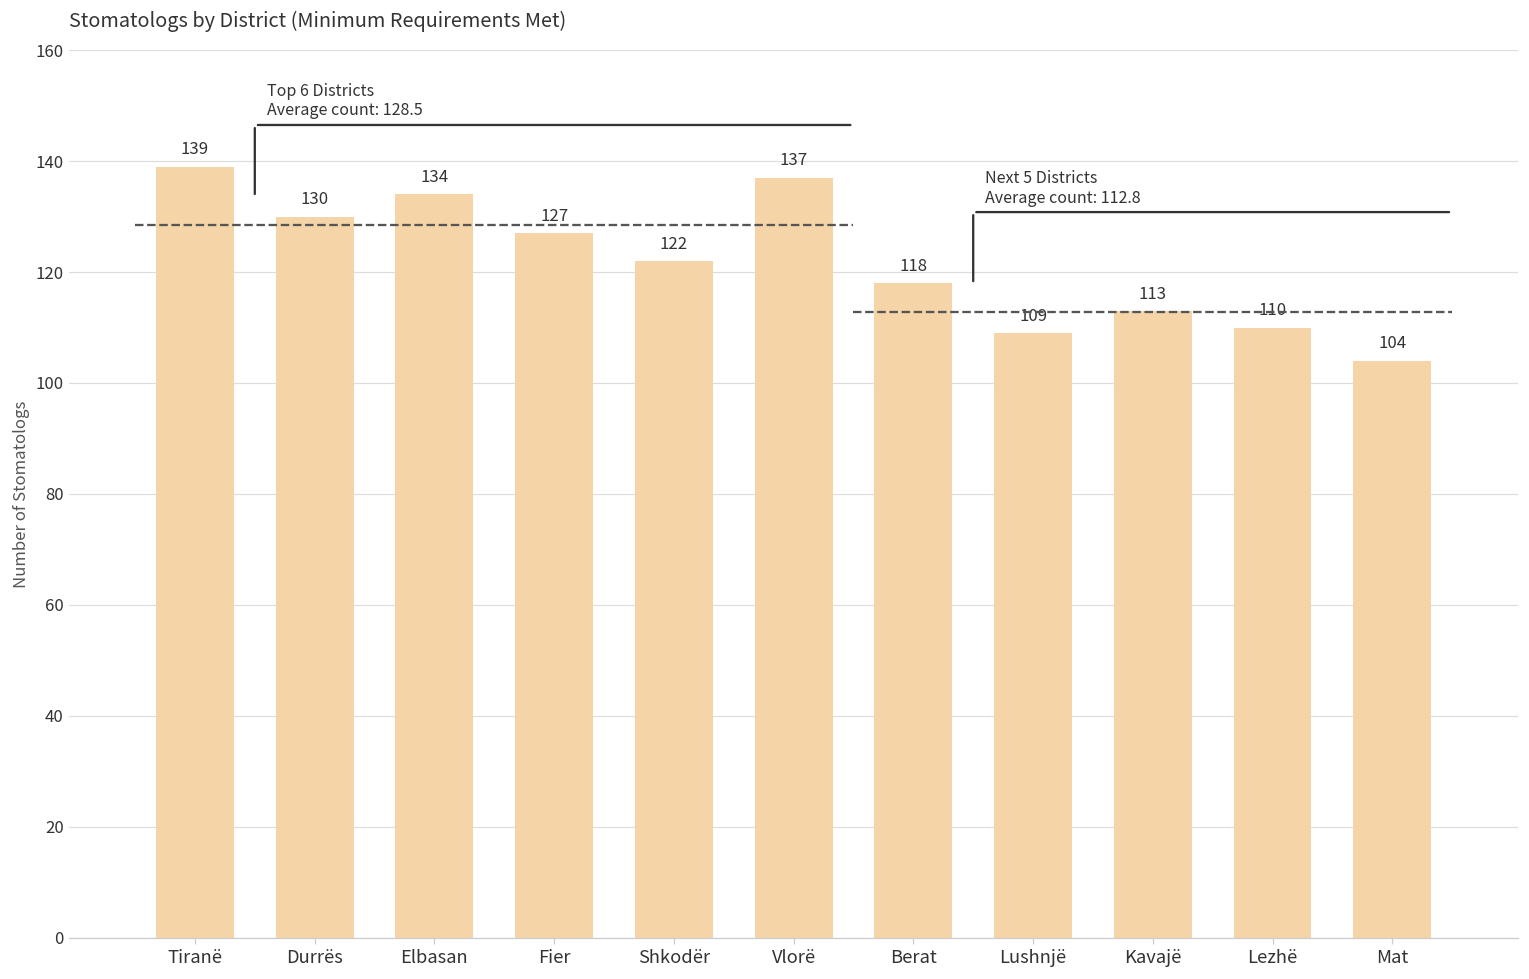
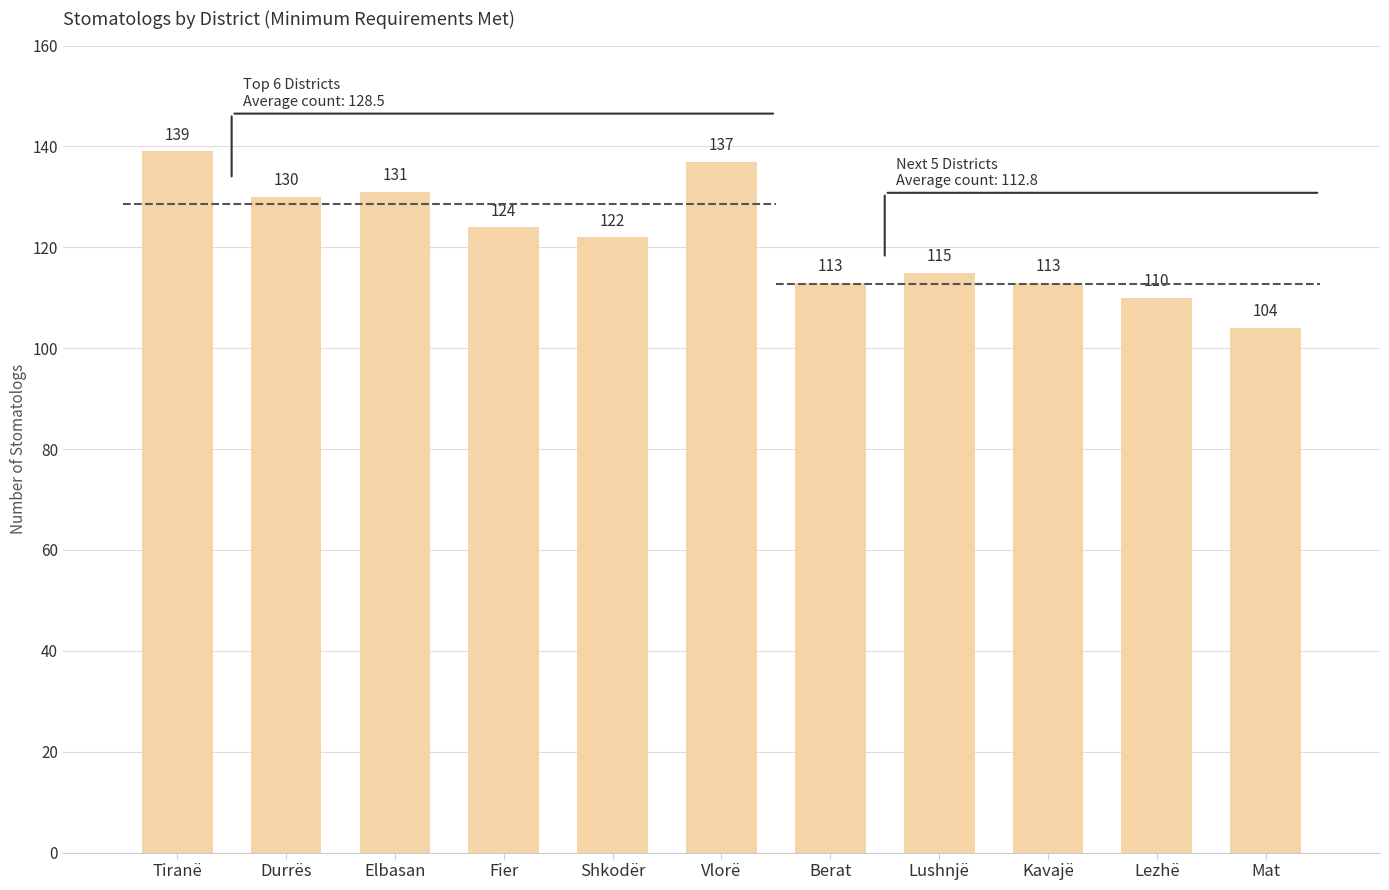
Elbasan: 134 -> 131
Fier: 127 -> 124
Berat: 118 -> 113
Lushnjë: 109 -> 115
